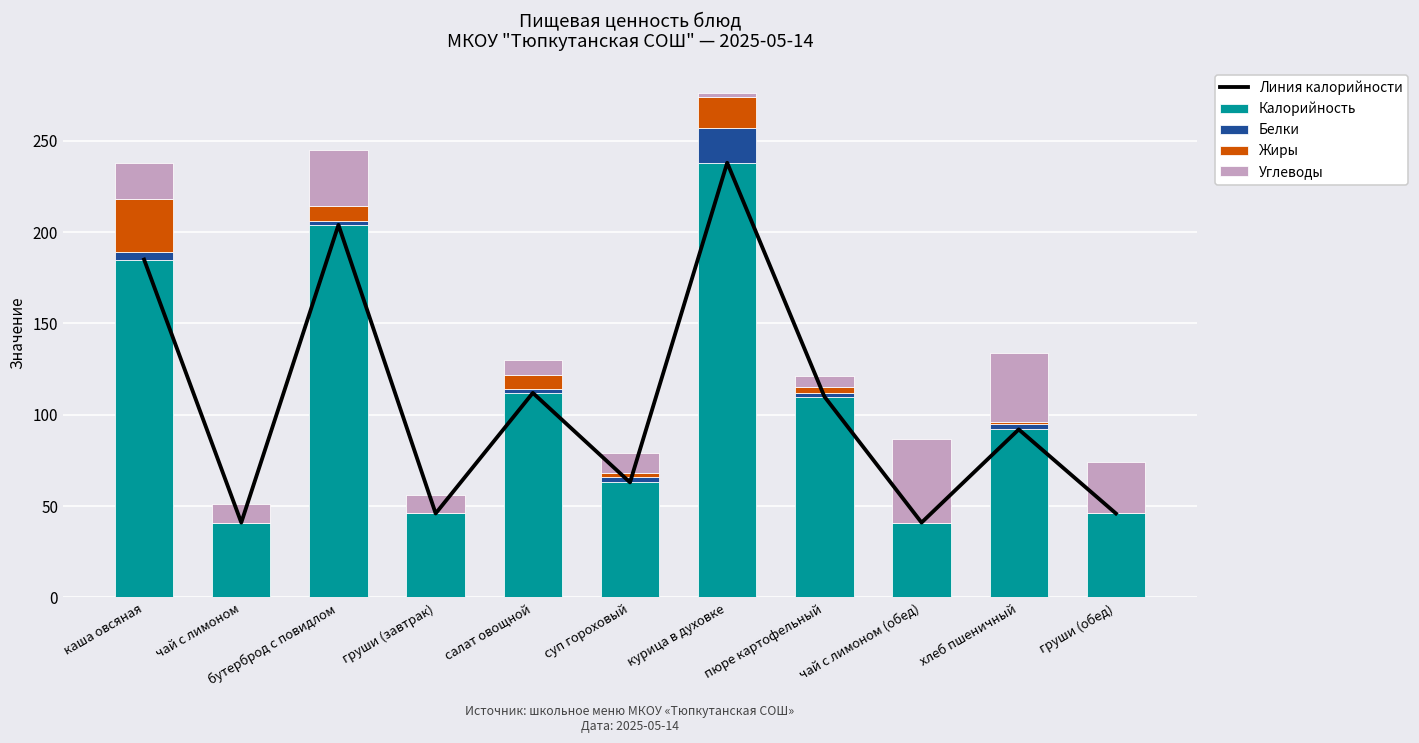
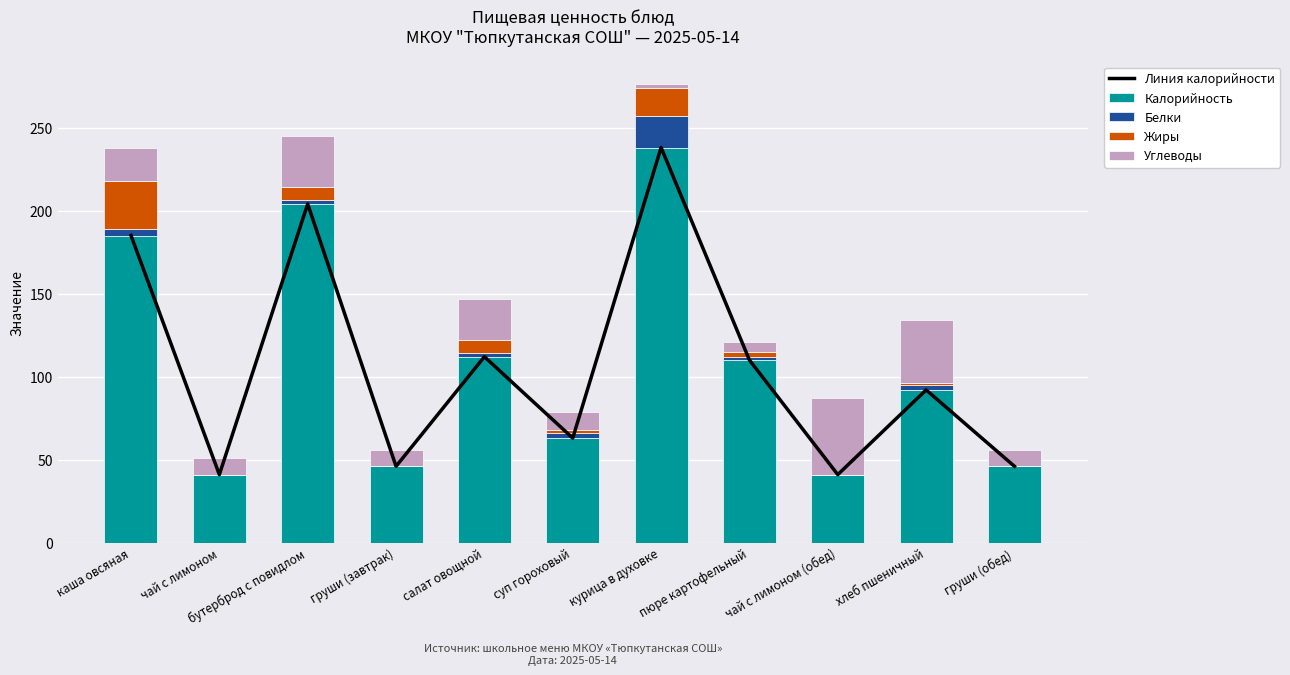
Углеводы, салат овощной: 8 -> 25
Углеводы, груши (обед): 28 -> 10
